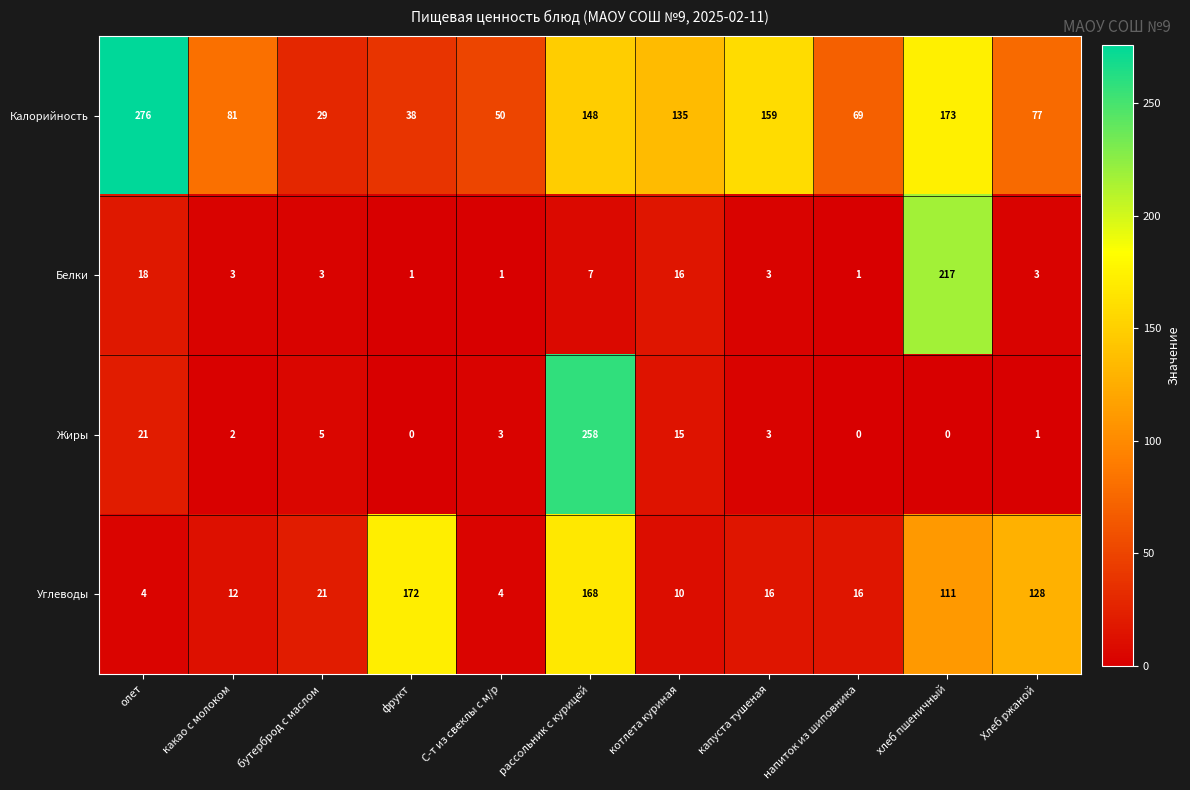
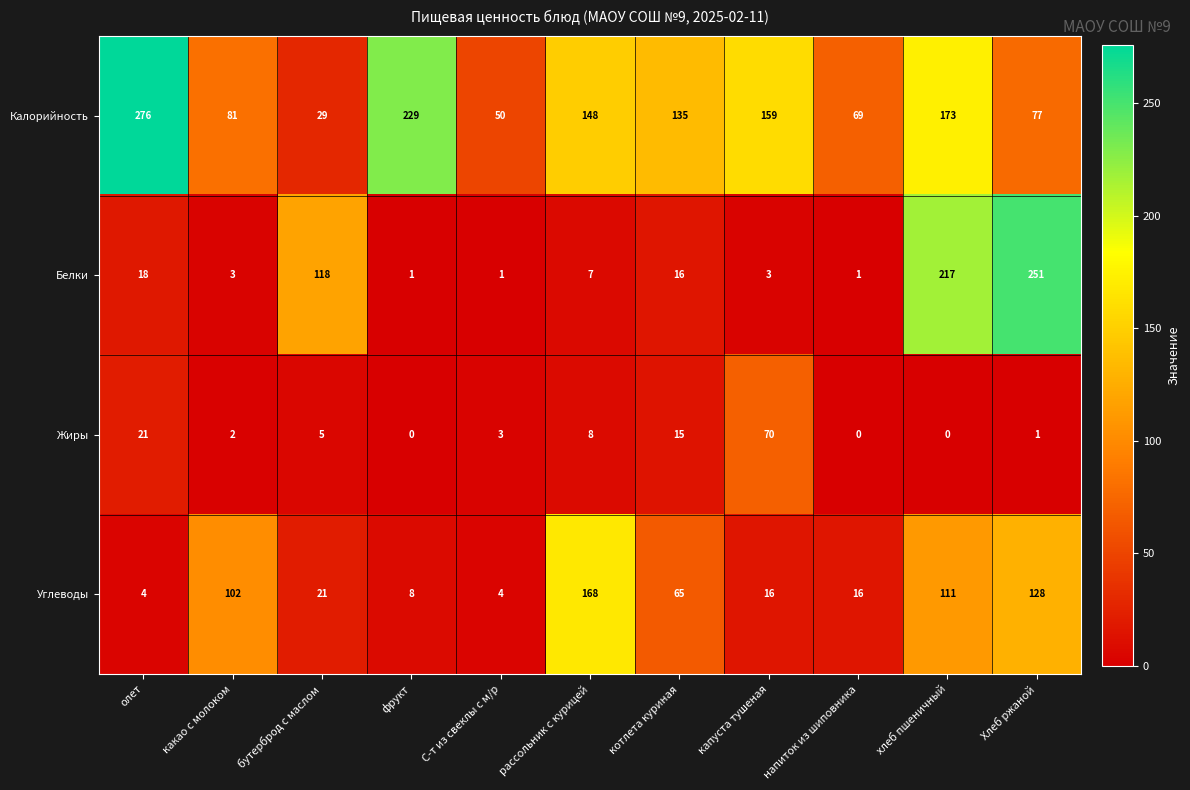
Калорийность, фрукт: 38 -> 229
Белки, бутерброд с маслом: 3 -> 118
Белки, Хлеб ржаной: 3 -> 251
Жиры, рассольник с курицей: 258 -> 8
Жиры, капуста тушеная: 3 -> 70
Углеводы, какао с молоком: 12 -> 102
Углеводы, фрукт: 172 -> 8
Углеводы, котлета куриная: 10 -> 65
